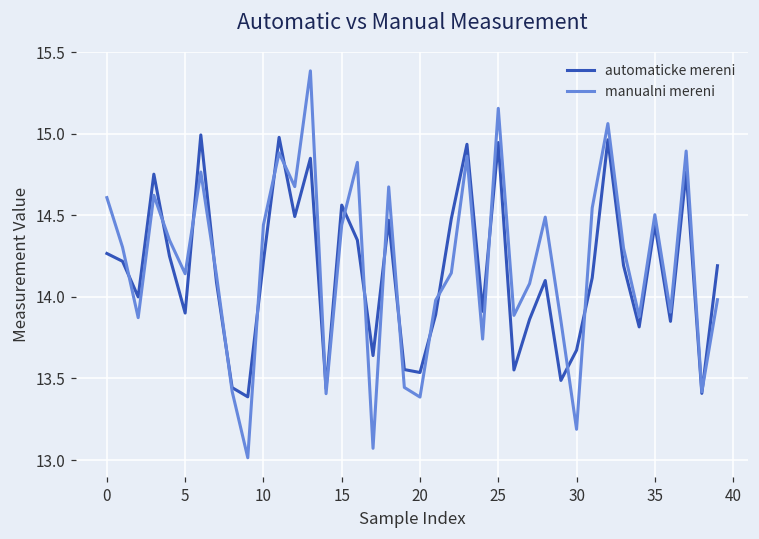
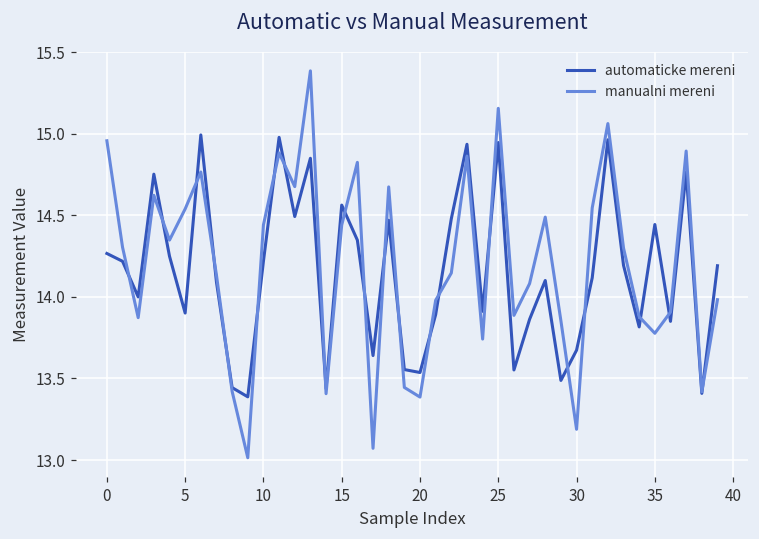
manualni mereni, 0: 14.61 -> 14.96
manualni mereni, 5: 14.14 -> 14.54
manualni mereni, 35: 14.50 -> 13.78
